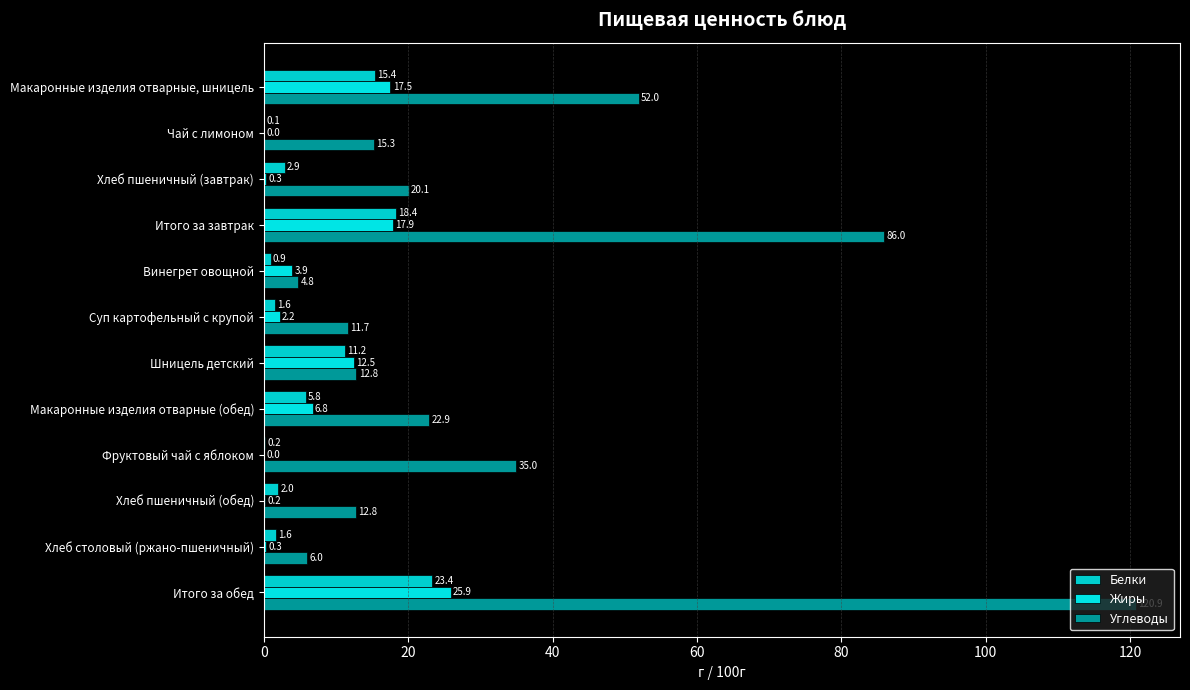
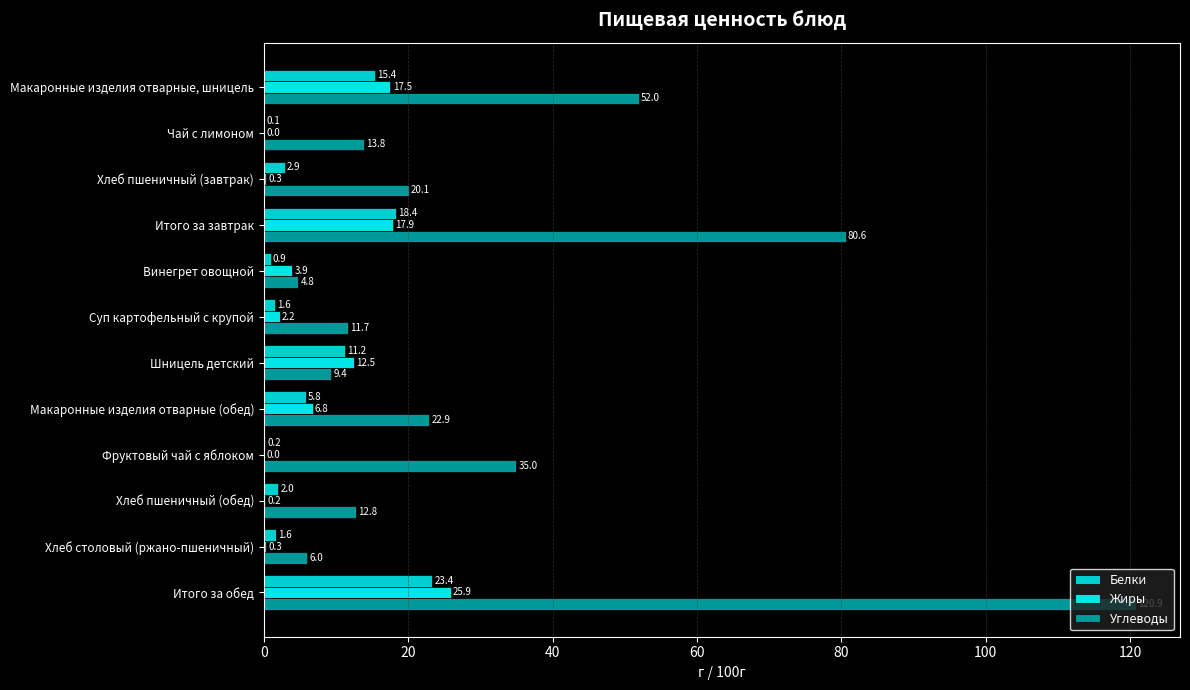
Углеводы, Чай с лимоном: 15.3 -> 13.8
Углеводы, Итого за завтрак: 86.0 -> 80.6
Углеводы, Шницель детский: 12.8 -> 9.4
